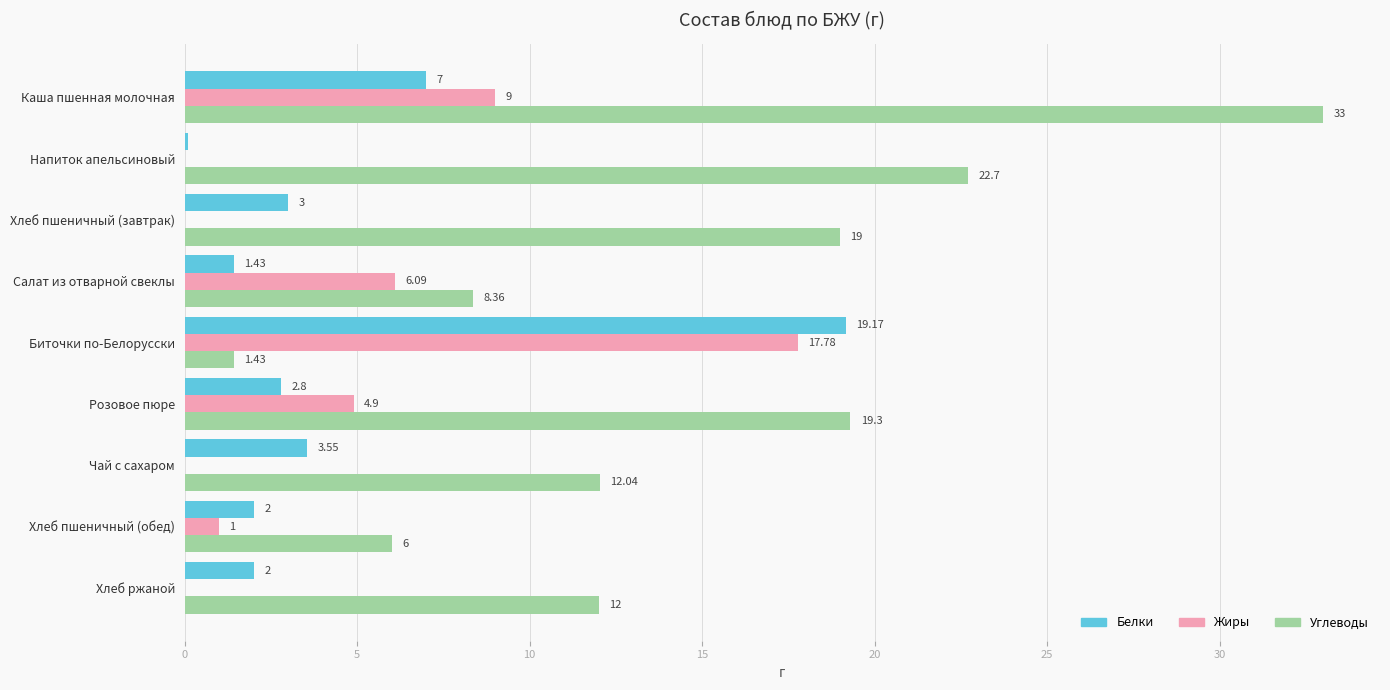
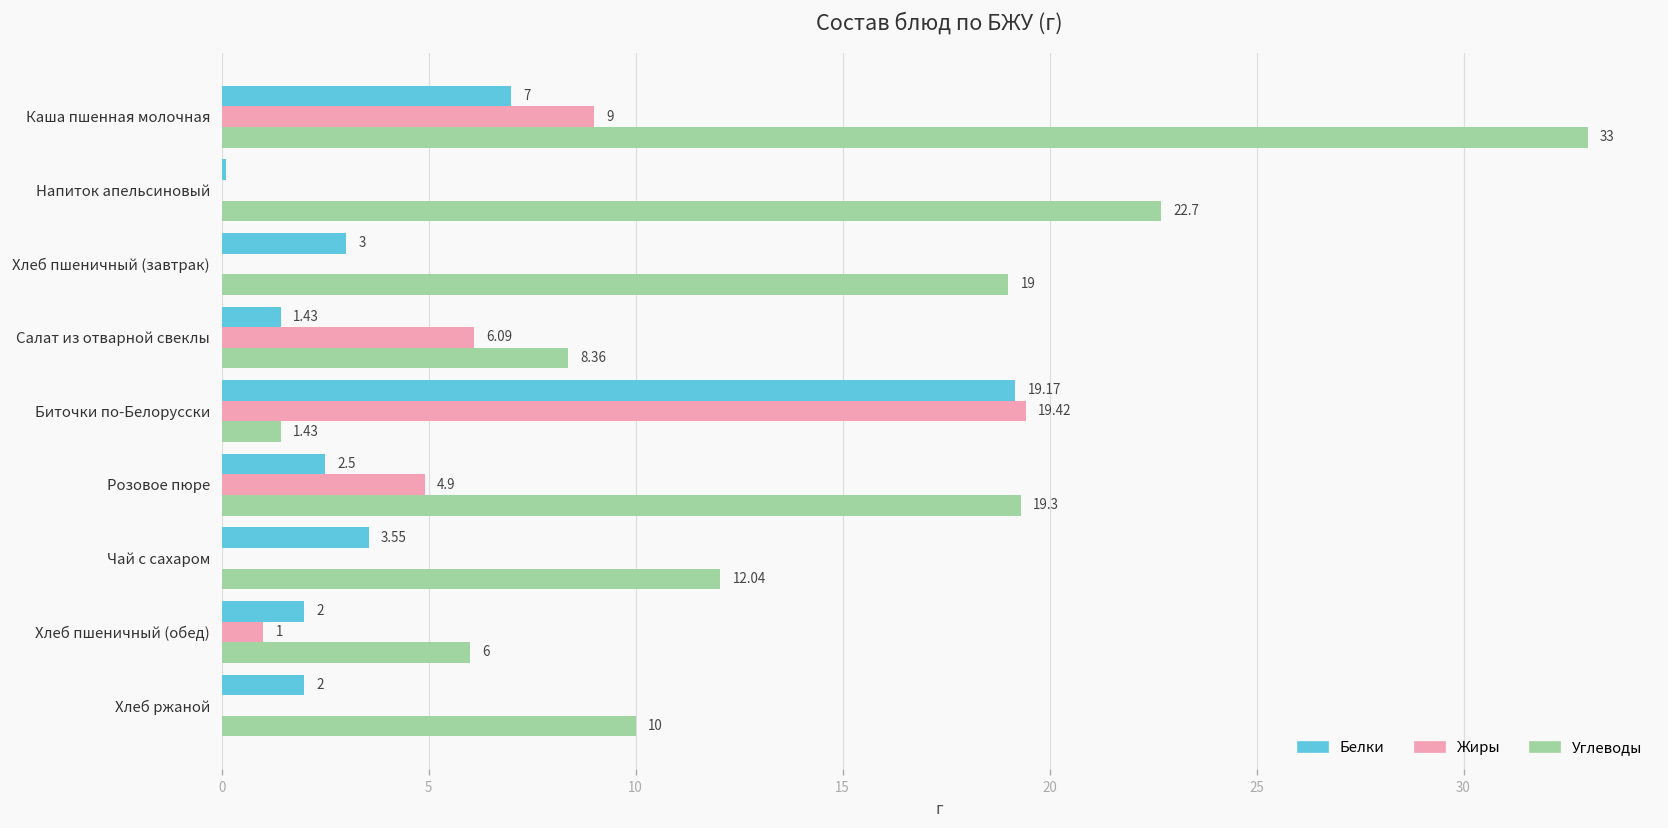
Жиры, Биточки по-Белорусски: 17.78 -> 19.42
Белки, Розовое пюре: 2.8 -> 2.5
Углеводы, Хлеб ржаной: 12 -> 10
